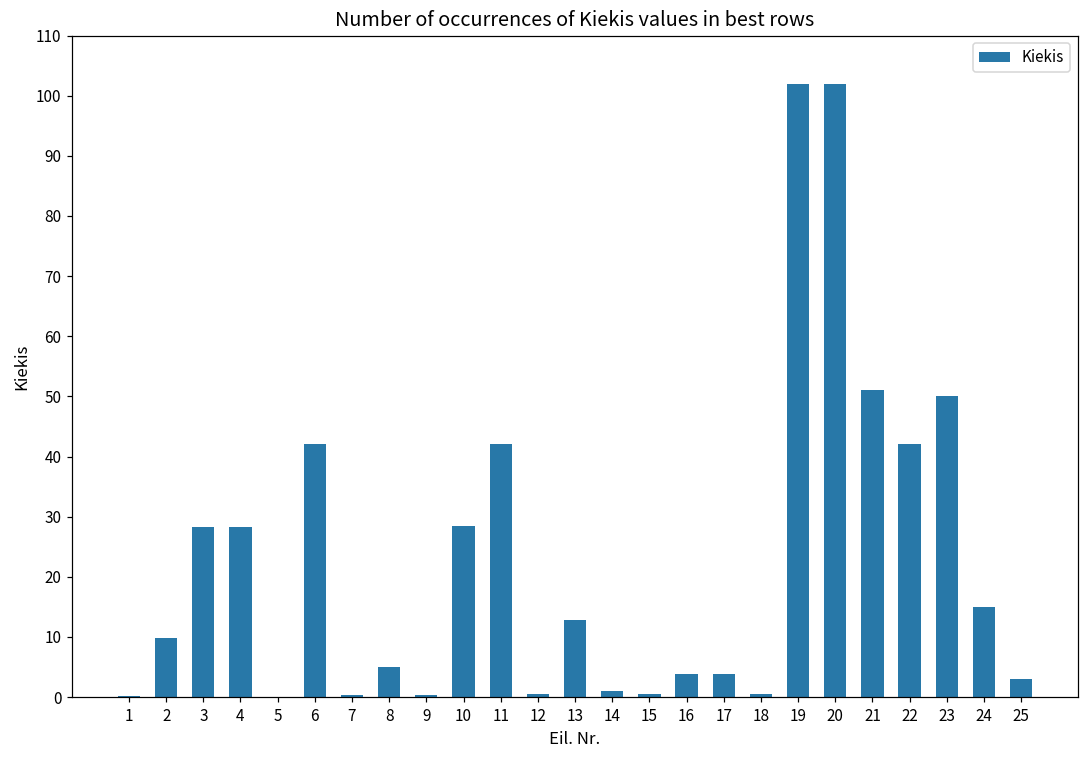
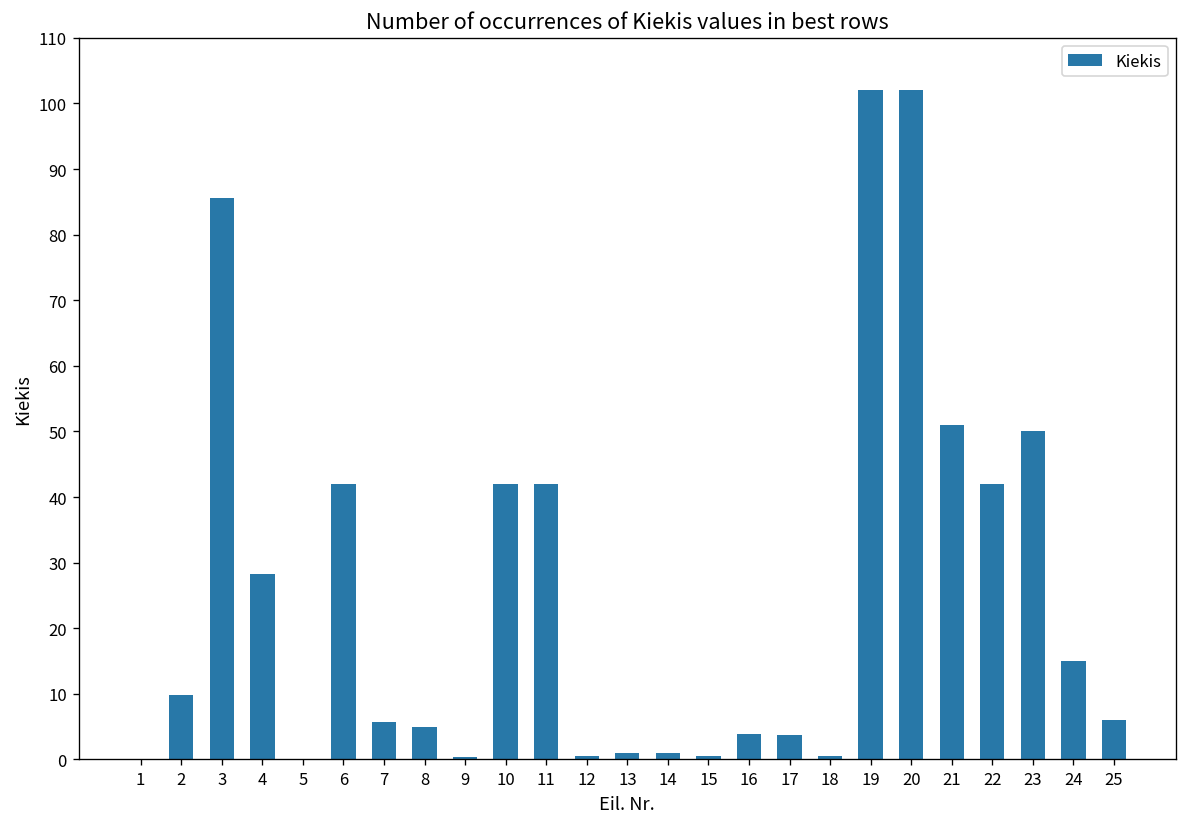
3: 28 -> 86
7: 0 -> 6
10: 28 -> 42
13: 13 -> 1
25: 3 -> 6
